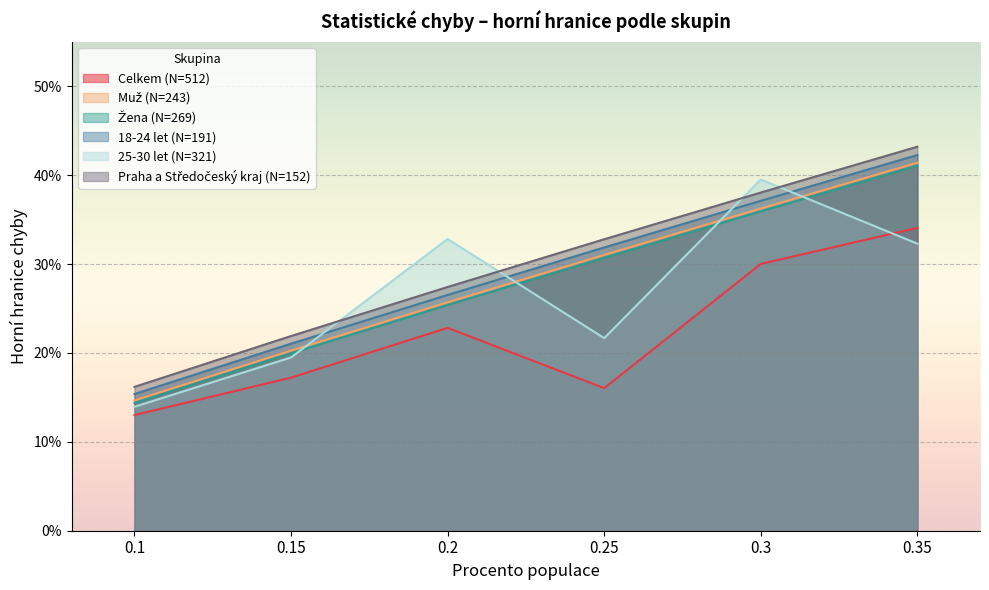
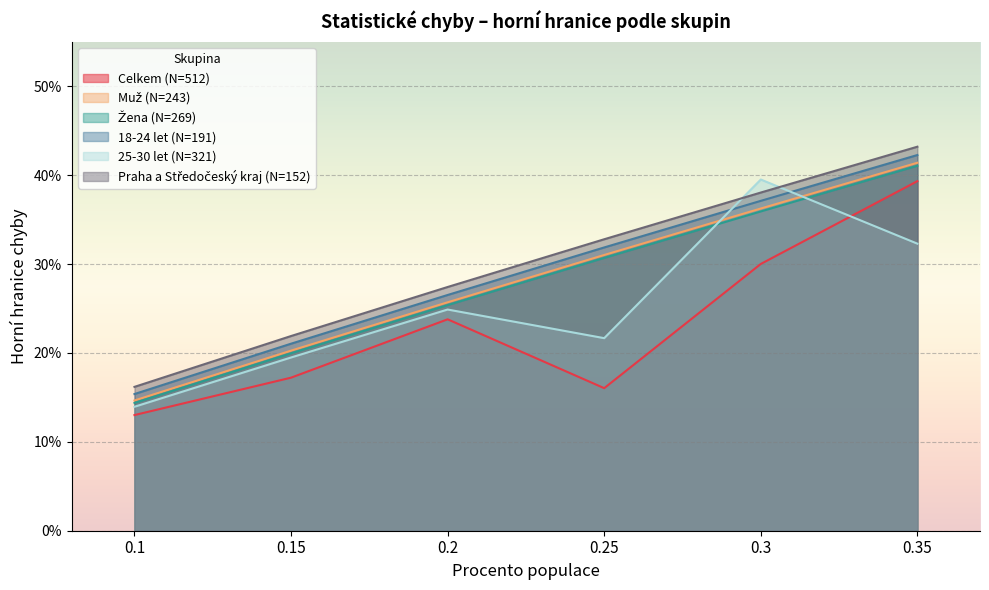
Celkem (N=512), 0.2: 23% -> 24%
25-30 let (N=321), 0.2: 33% -> 25%
Celkem (N=512), 0.35: 34% -> 39%
